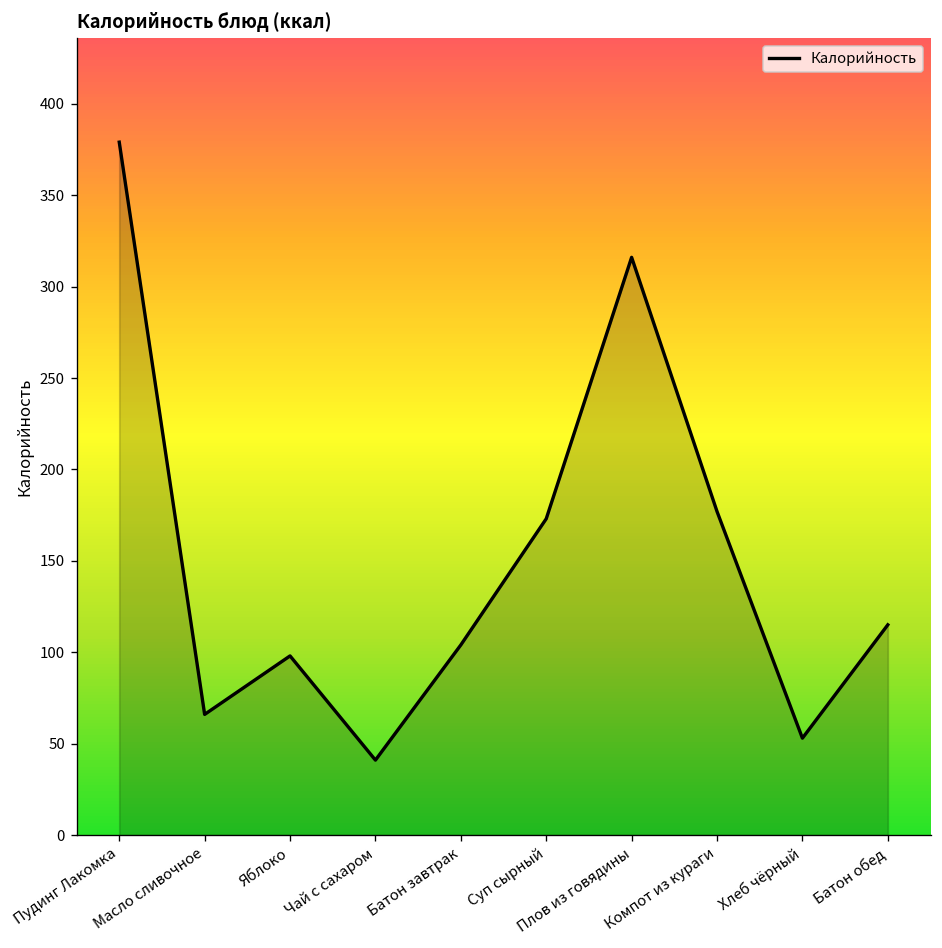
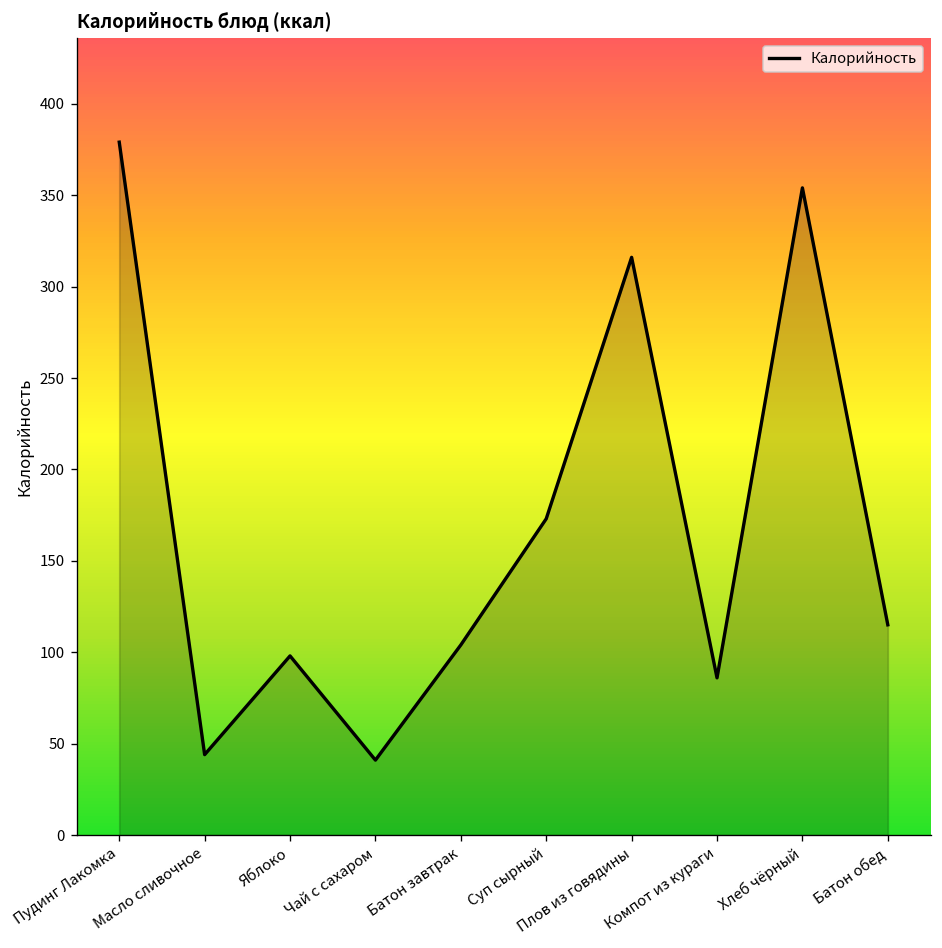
Масло сливочное: 66 -> 44
Компот из кураги: 177 -> 86
Хлеб чёрный: 53 -> 354
